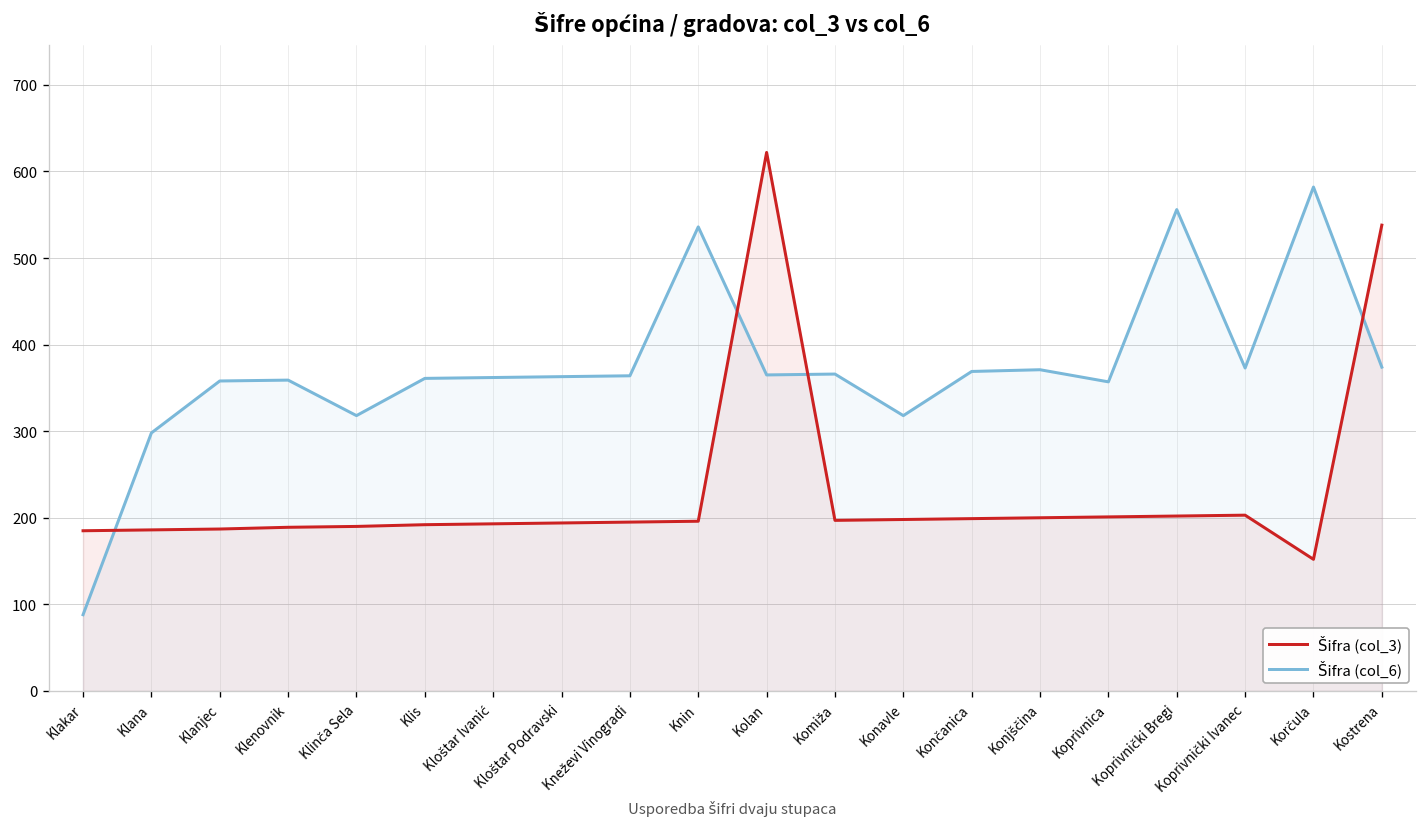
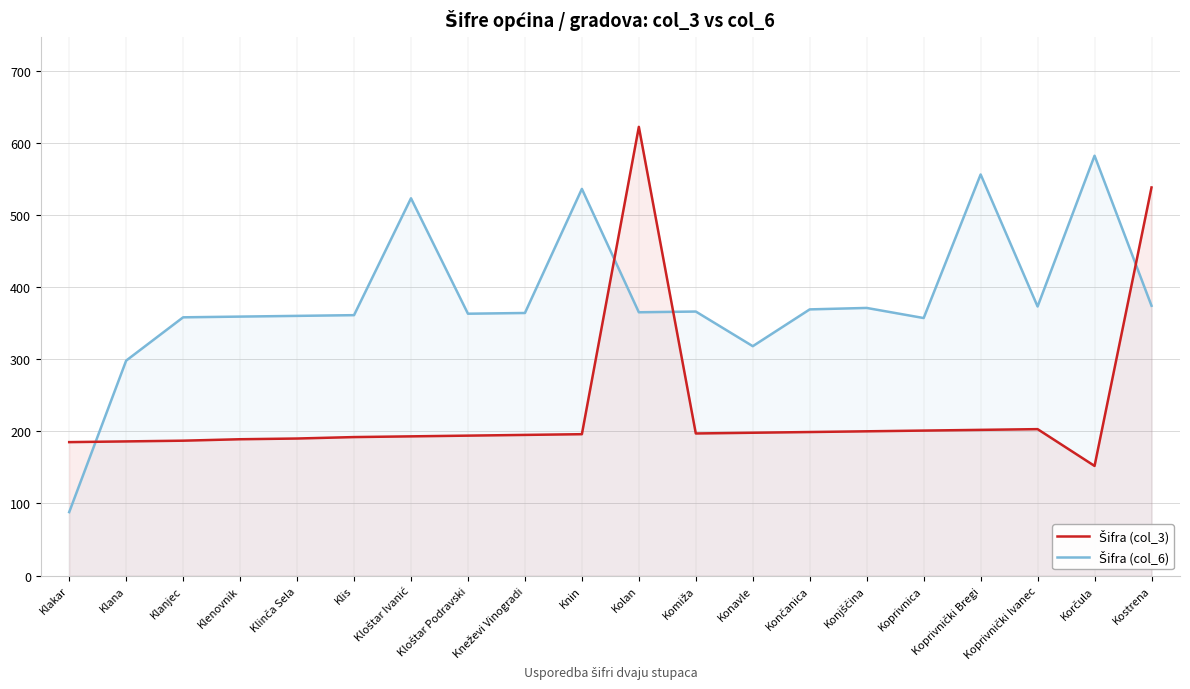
Šifra (col_6), Klinča Sela: 320 -> 360
Šifra (col_6), Kloštar Ivanić: 360 -> 520
